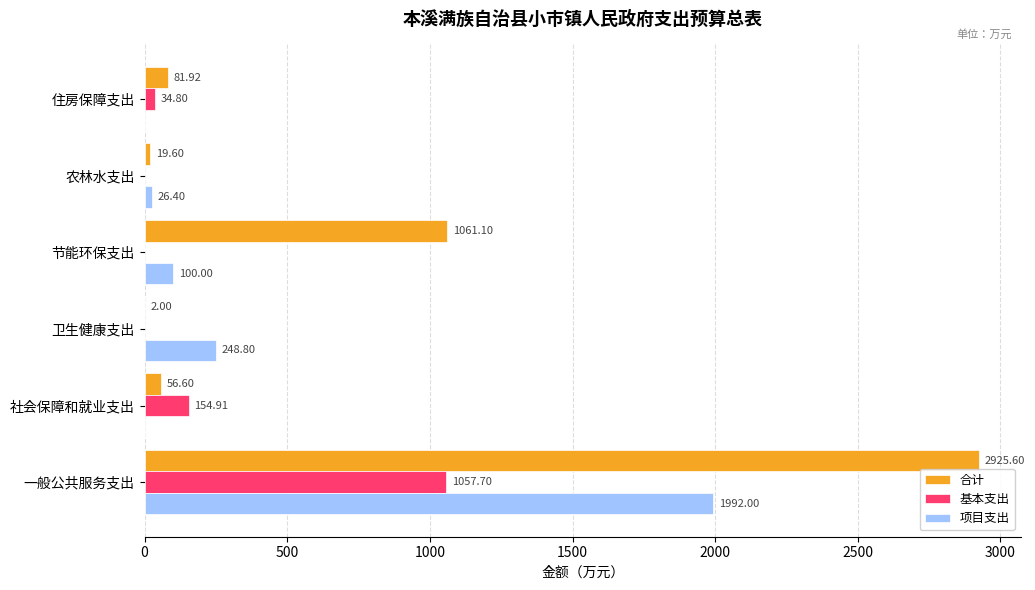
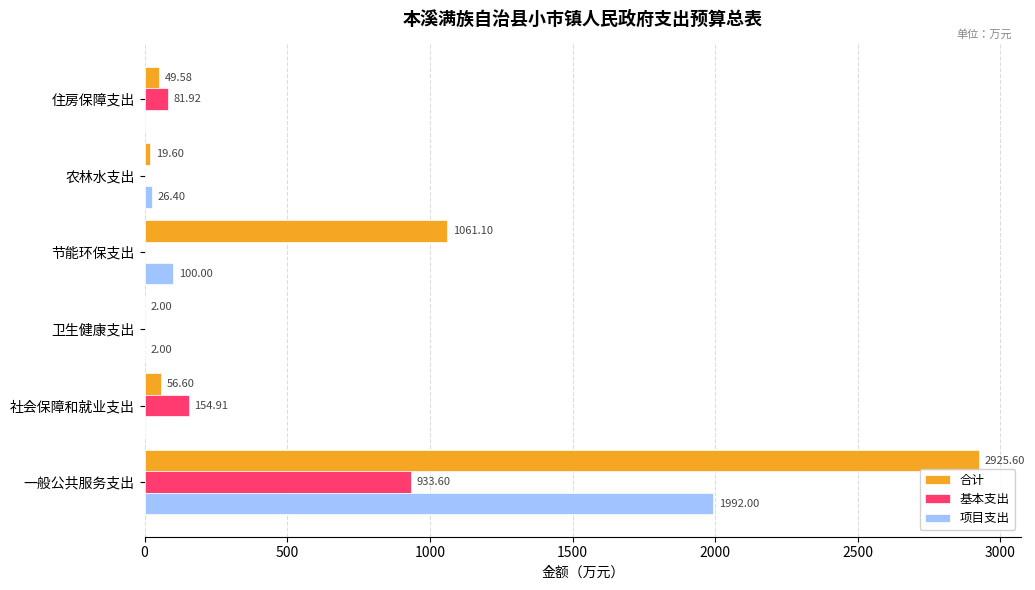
合计, 住房保障支出: 81.92 -> 49.58
基本支出, 住房保障支出: 34.80 -> 81.92
项目支出, 卫生健康支出: 248.80 -> 2.00
基本支出, 一般公共服务支出: 1057.70 -> 933.60
